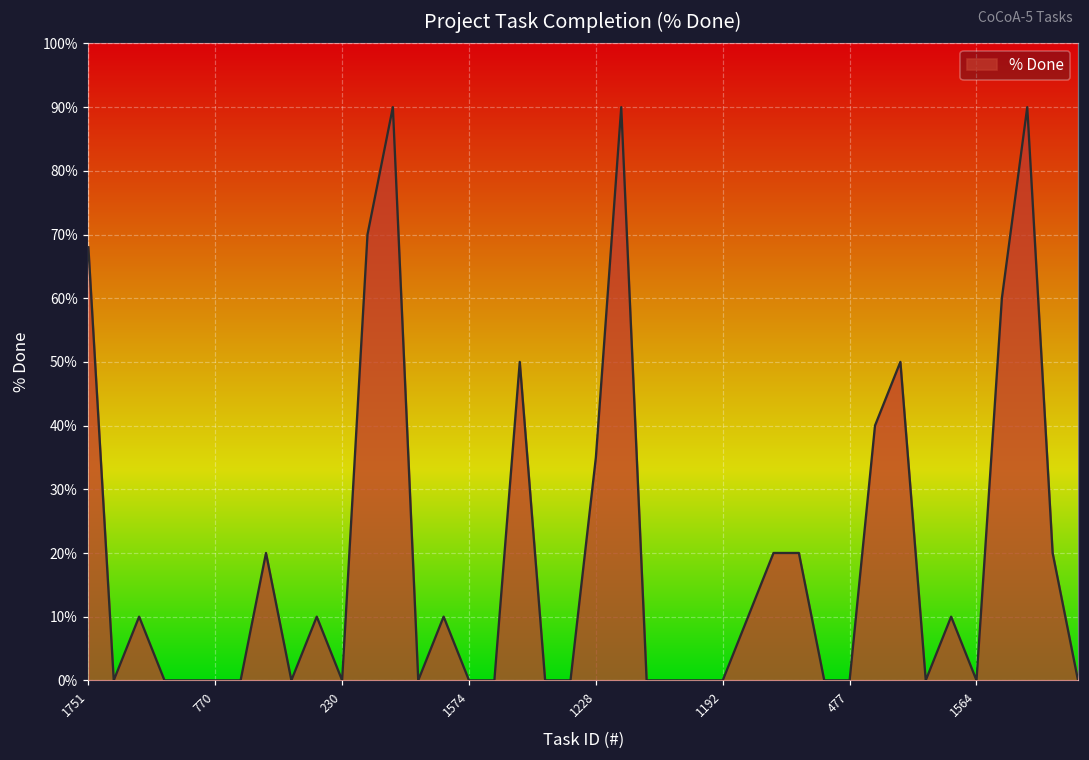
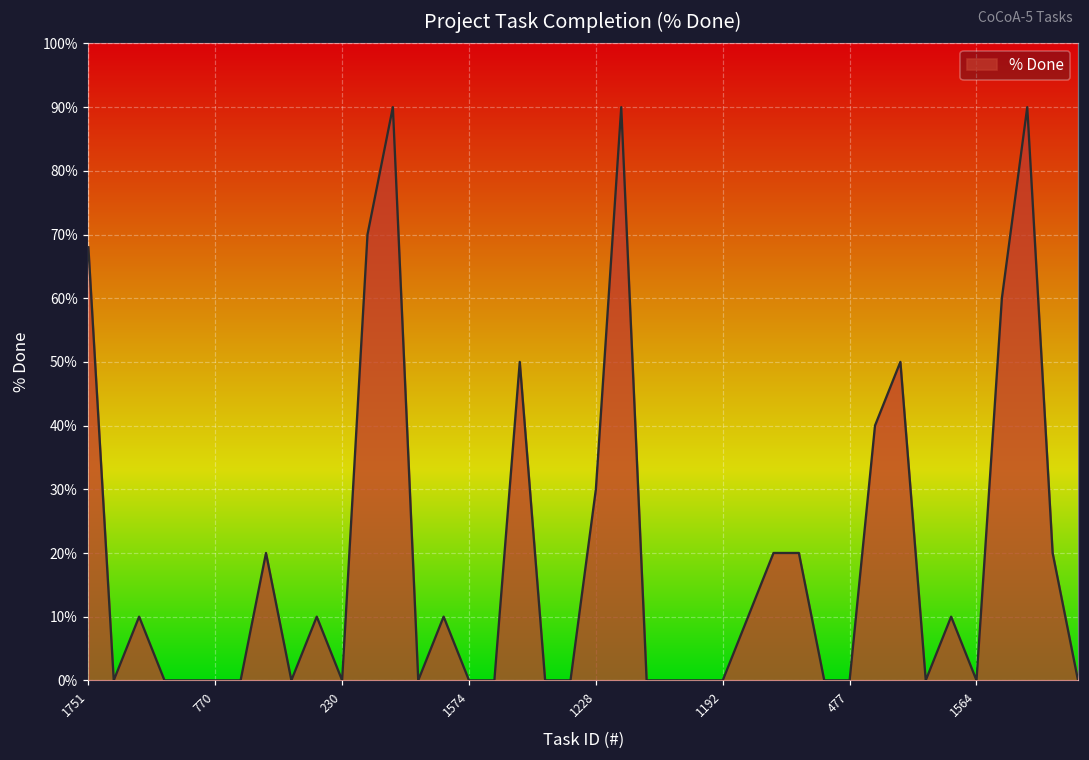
1228: 35% -> 30%
